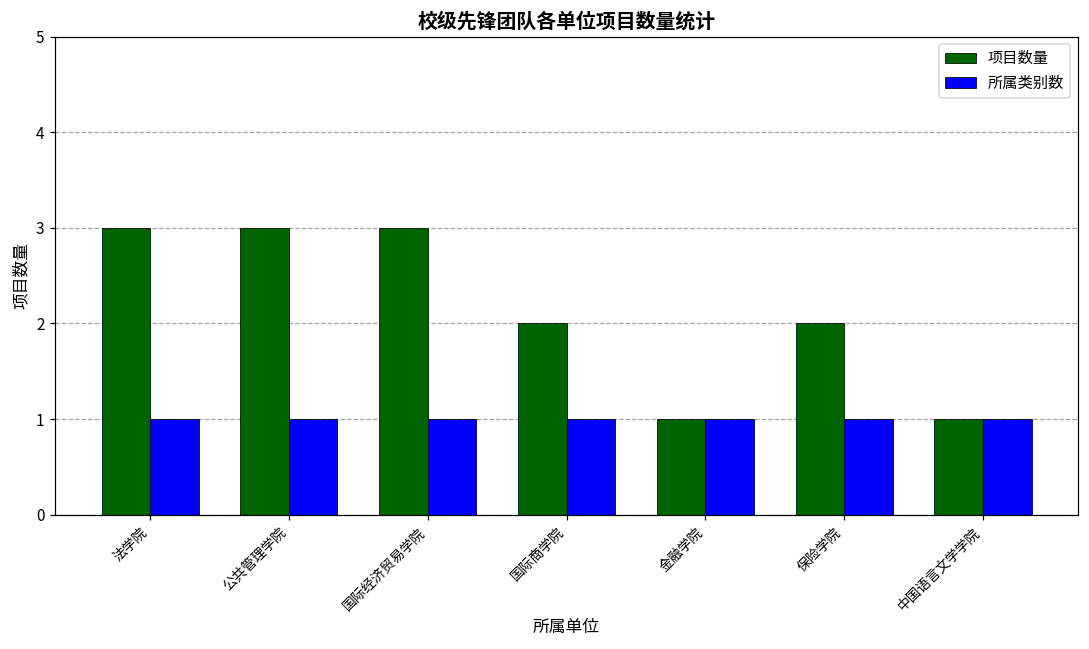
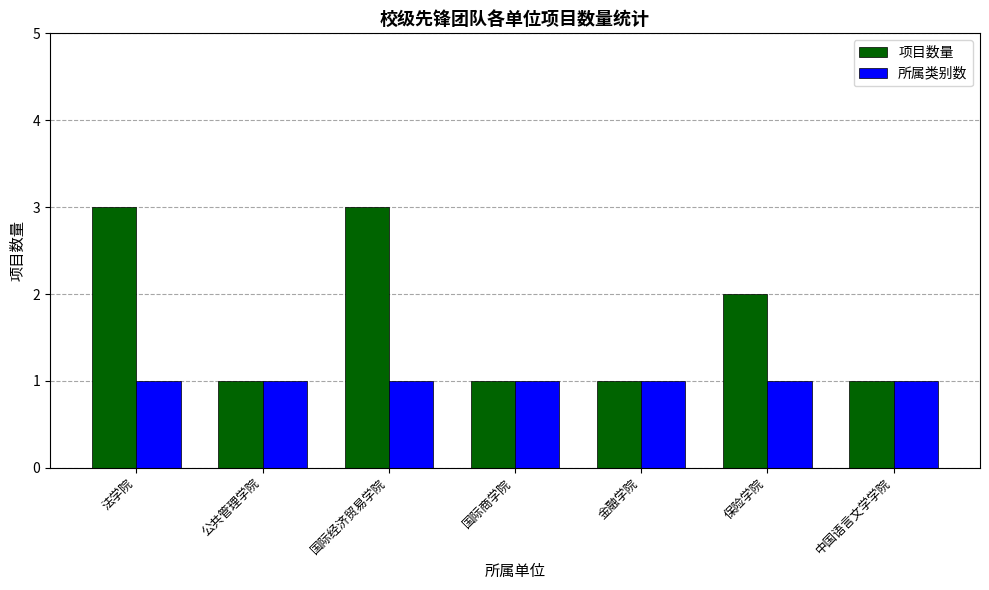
项目数量, 公共管理学院: 3 -> 1
项目数量, 国际商学院: 2 -> 1
